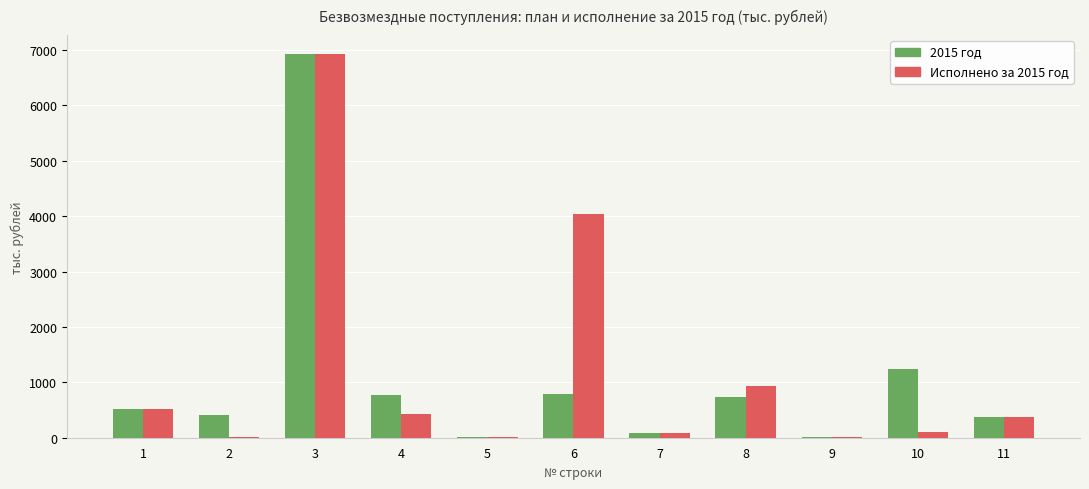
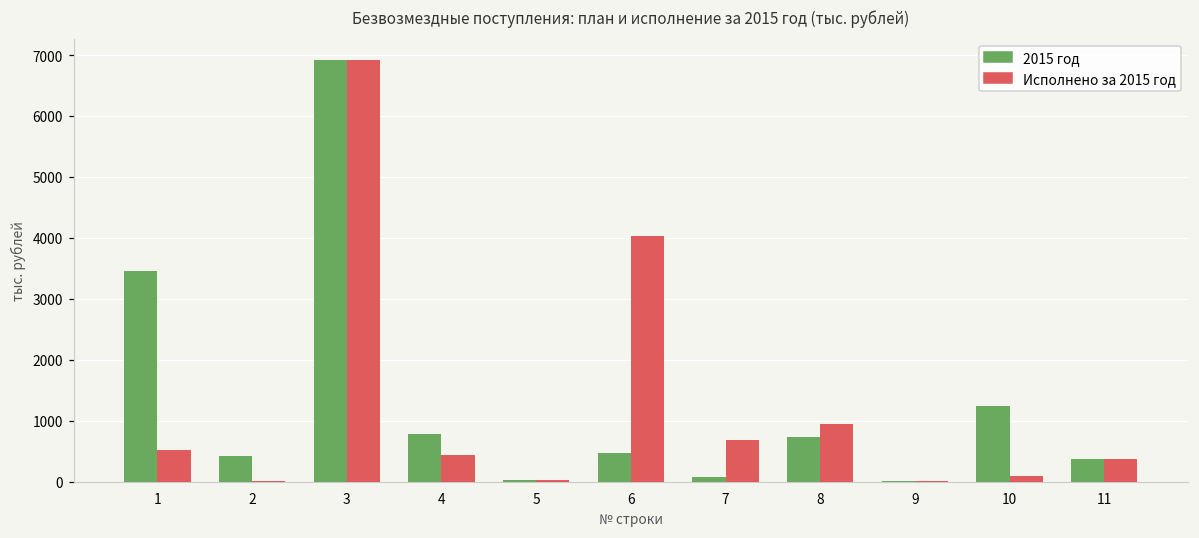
2015 год, 1: 500 -> 3500
2015 год, 6: 800 -> 500
Исполнено за 2015 год, 7: 100 -> 700
